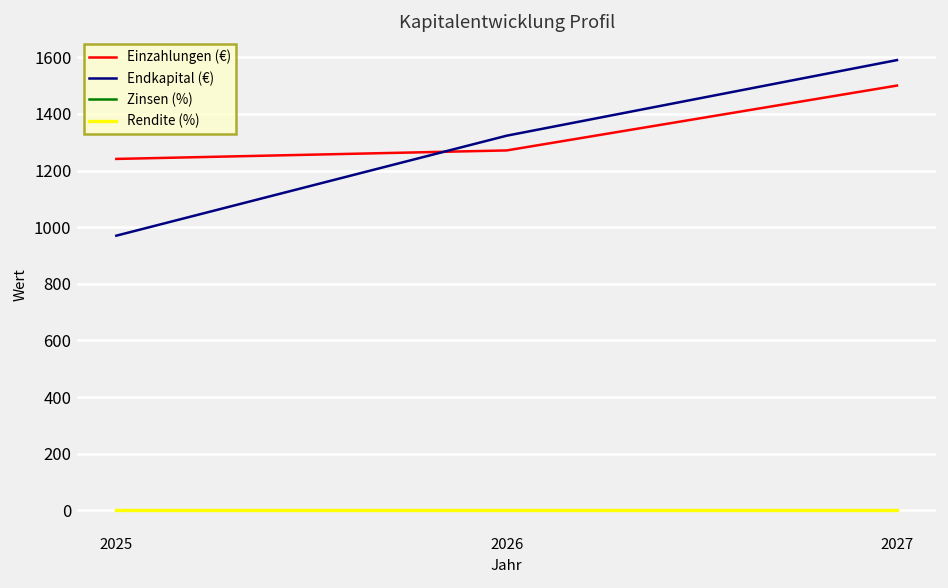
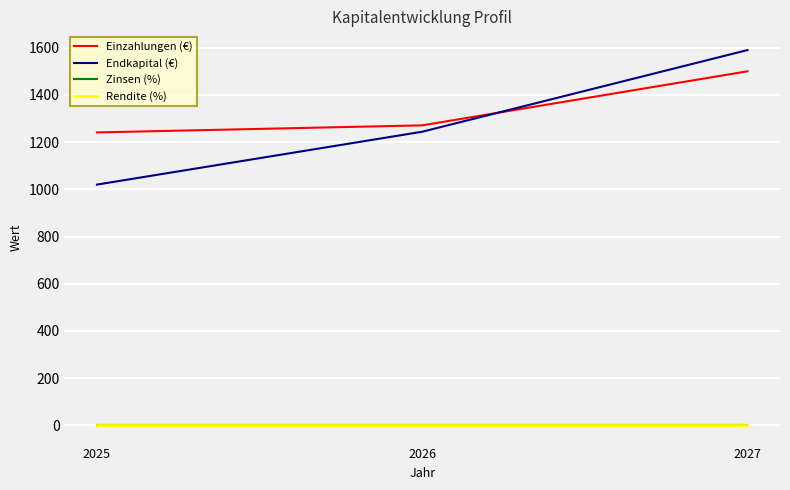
Endkapital (€), 2025: 970 -> 1020
Endkapital (€), 2026: 1320 -> 1240
